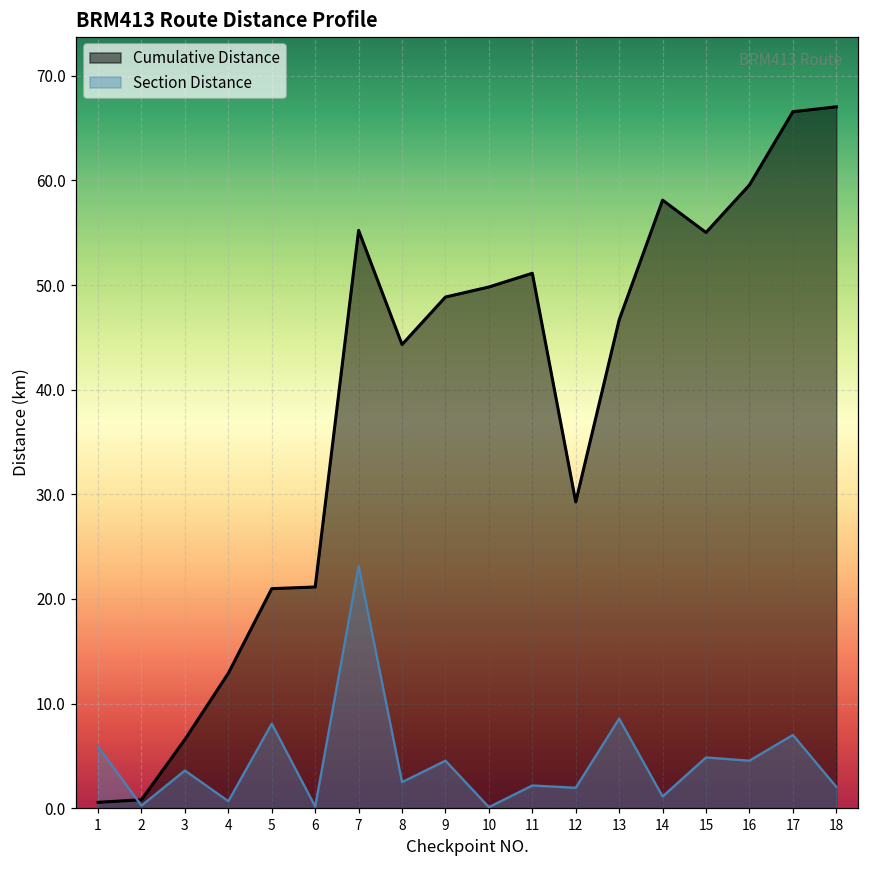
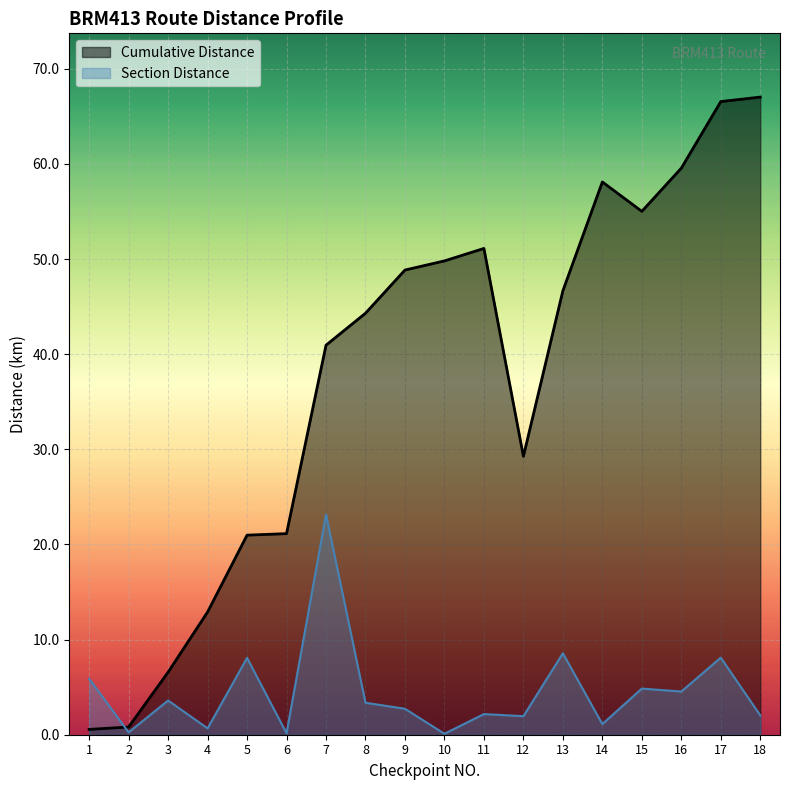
Cumulative Distance, 7: 55 -> 41
Section Distance, 8: 2 -> 3
Section Distance, 9: 5 -> 3
Section Distance, 17: 7 -> 8
